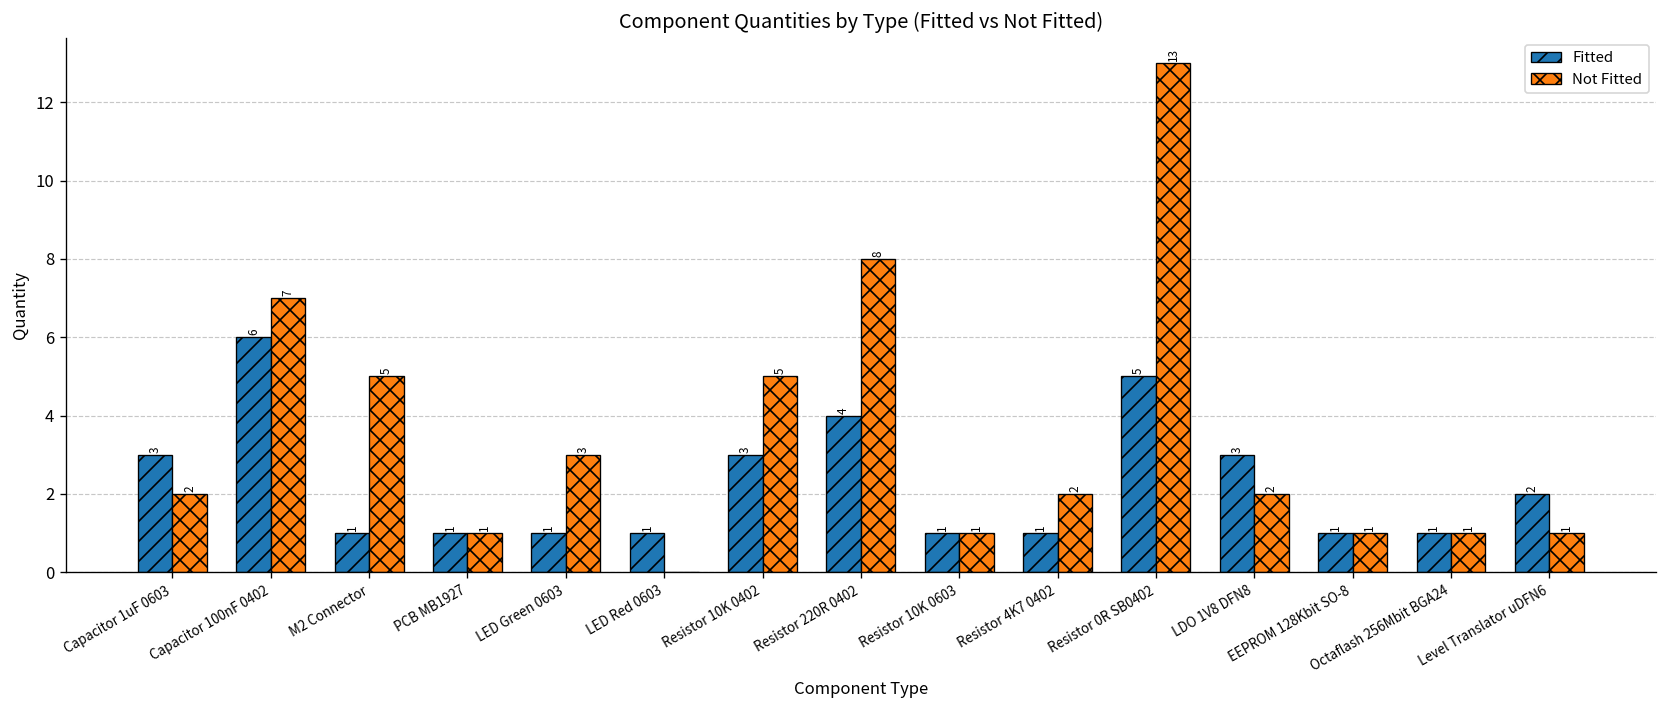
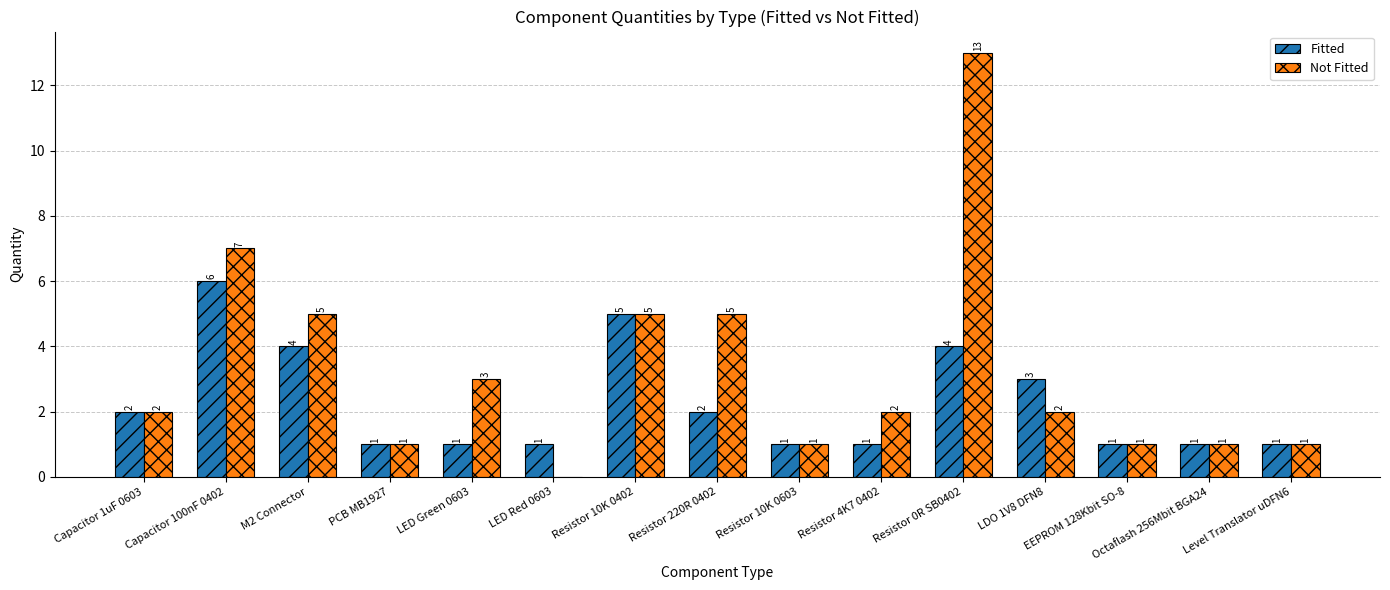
Fitted, Capacitor 1uF 0603: 3 -> 2
Fitted, M2 Connector: 1 -> 4
Fitted, Resistor 10K 0402: 3 -> 5
Fitted, Resistor 220R 0402: 4 -> 2
Not Fitted, Resistor 220R 0402: 8 -> 5
Fitted, Resistor 0R SB0402: 5 -> 4
Fitted, Level Translator uDFN6: 2 -> 1
